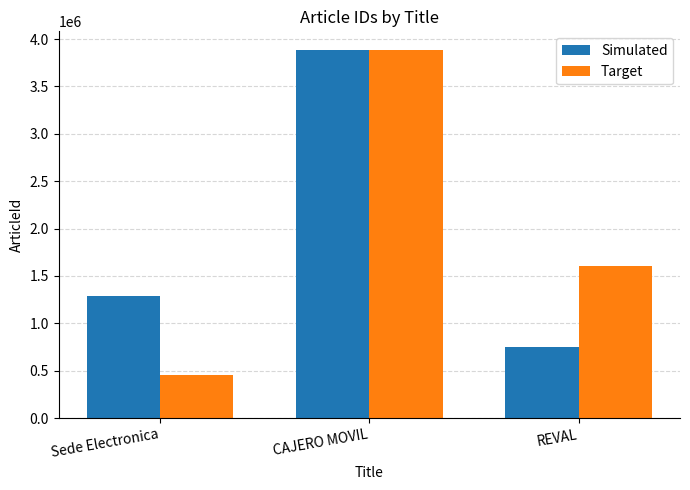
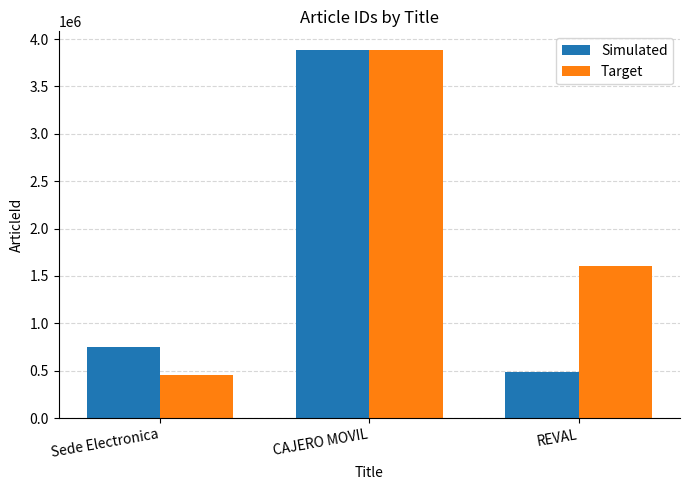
Simulated, Sede Electronica: 1300000 -> 800000
Simulated, REVAL: 800000 -> 500000
